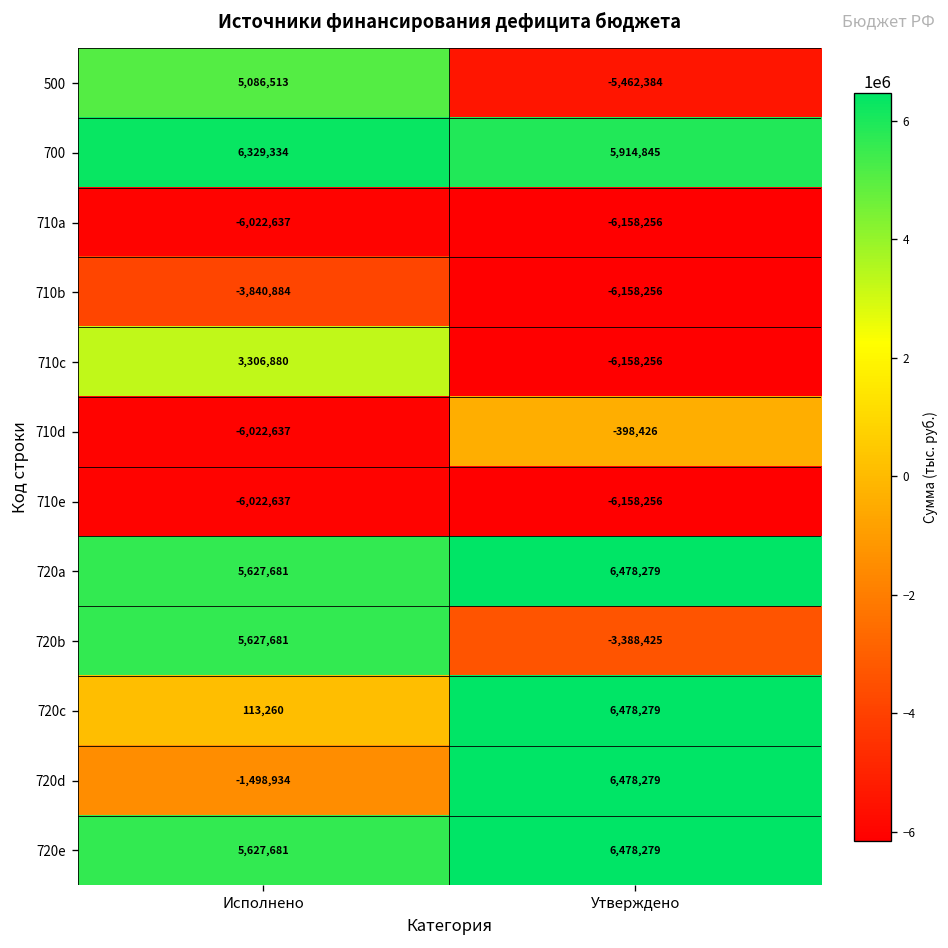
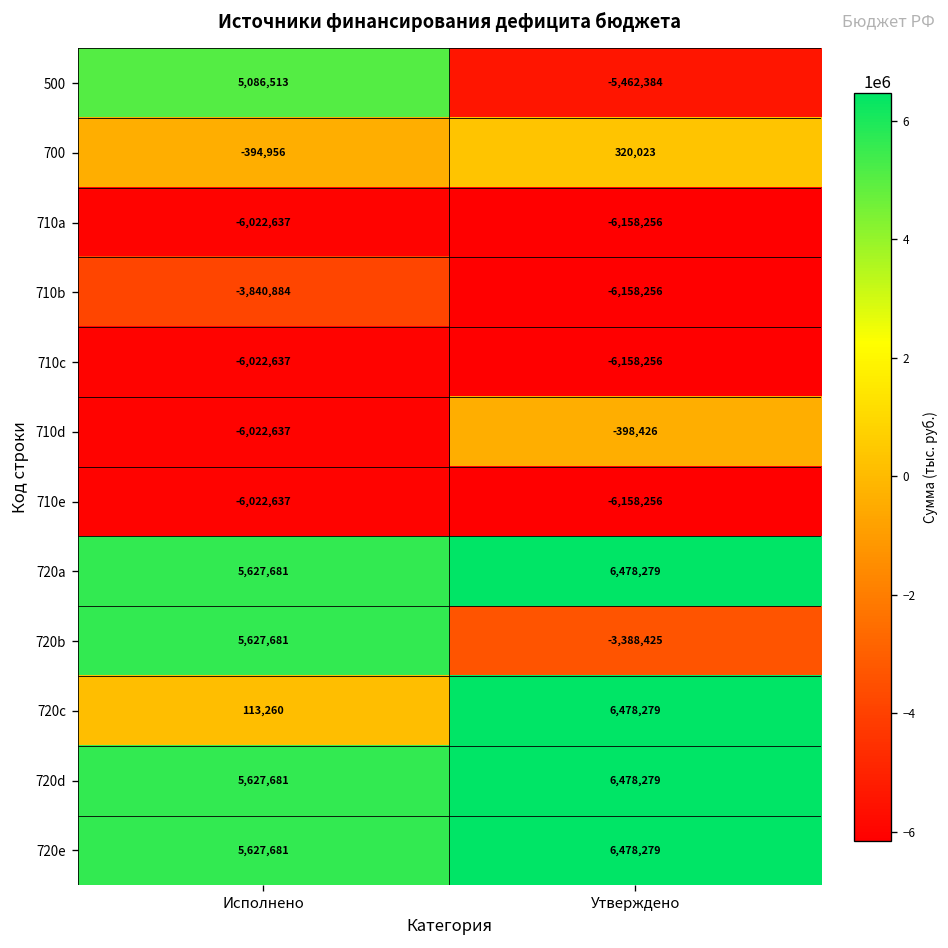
700, Исполнено: 6,329,334 -> -394,956
700, Утверждено: 5,914,845 -> 320,023
710c, Исполнено: 3,306,880 -> -6,022,637
720d, Исполнено: -1,498,934 -> 5,627,681
